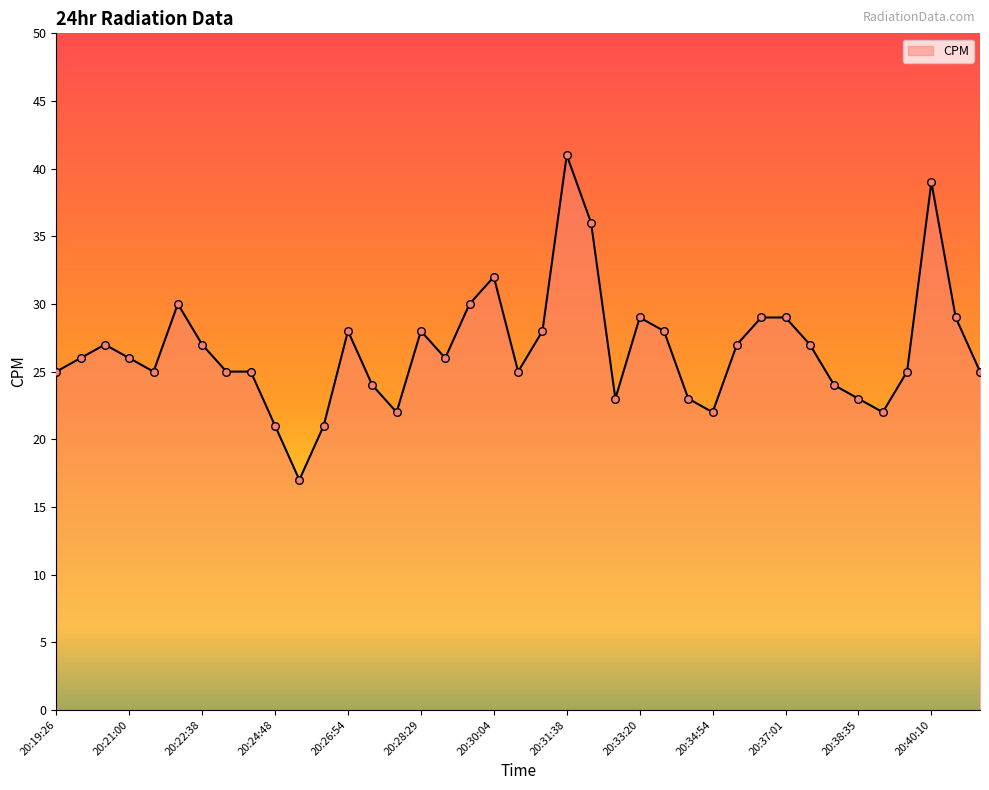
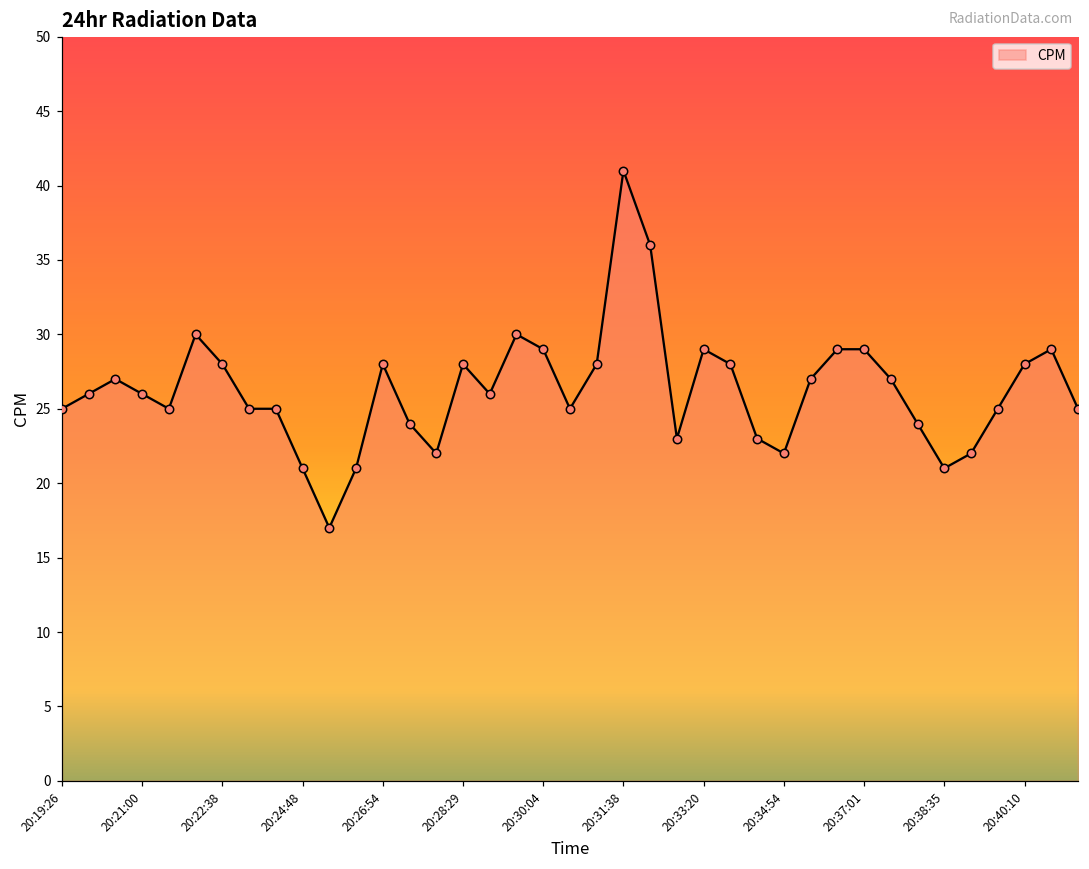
20:22:38: 27 -> 28
20:30:04: 32 -> 29
20:38:35: 23 -> 21
20:40:10: 39 -> 28
